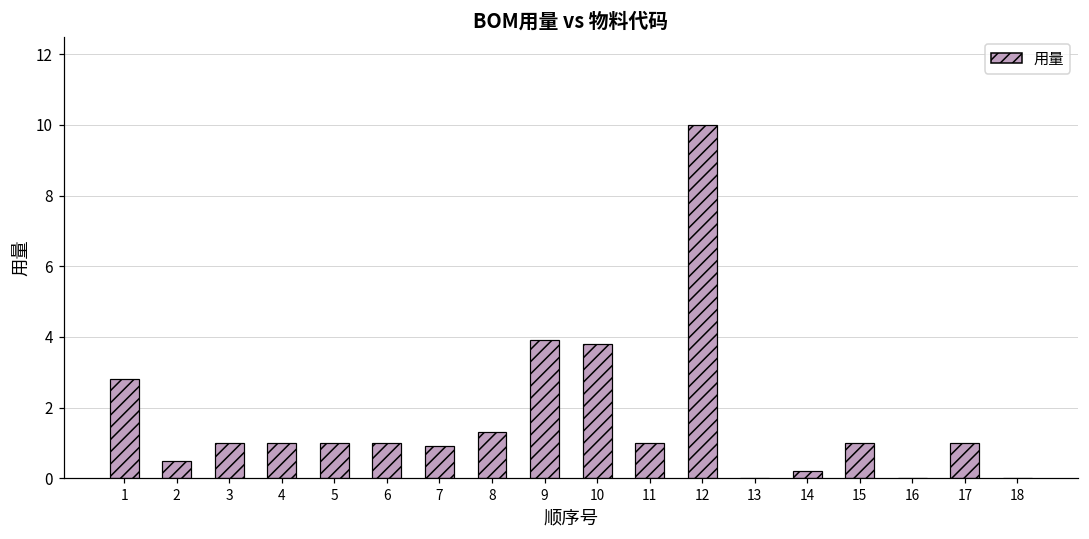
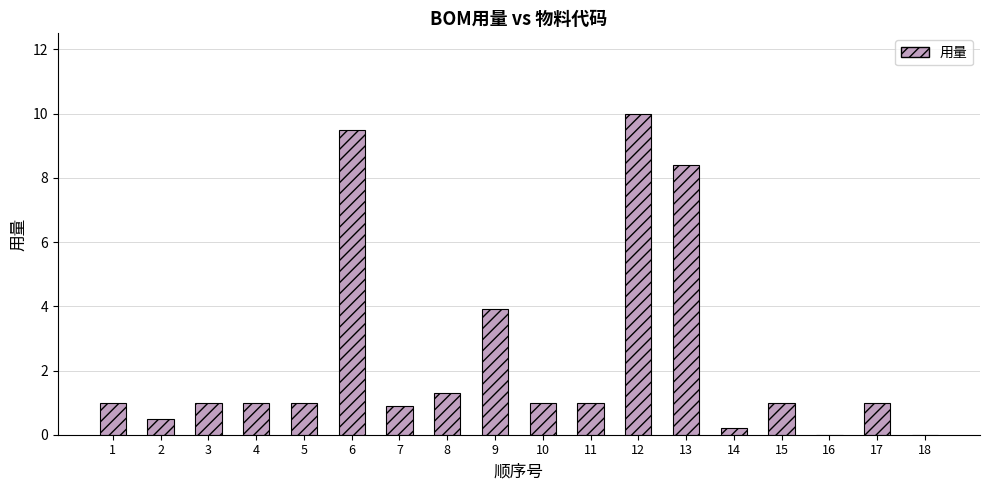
1: 2.8 -> 1.0
6: 1.0 -> 9.5
10: 3.8 -> 1.0
13: 0.0 -> 8.4
